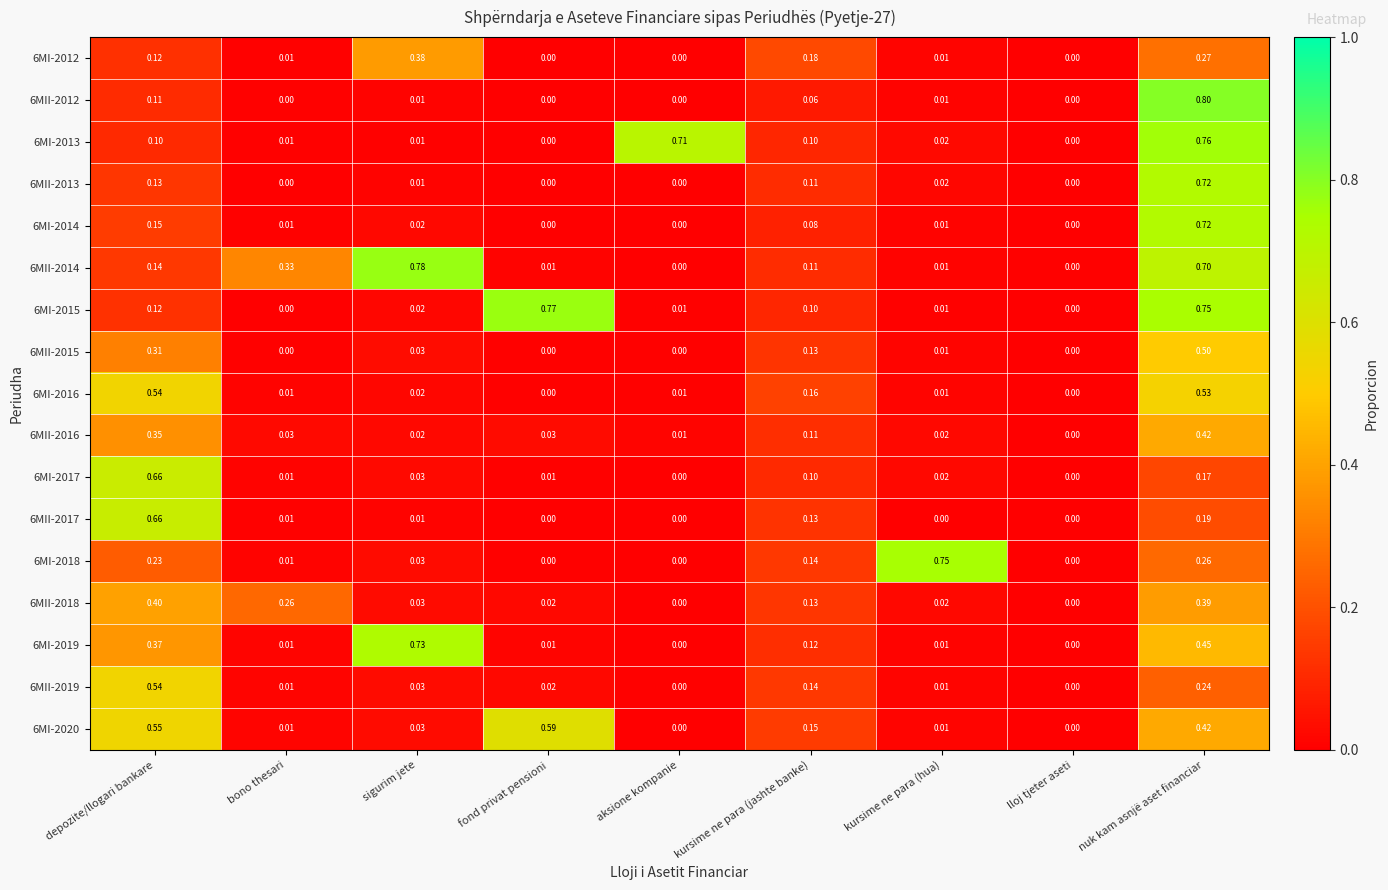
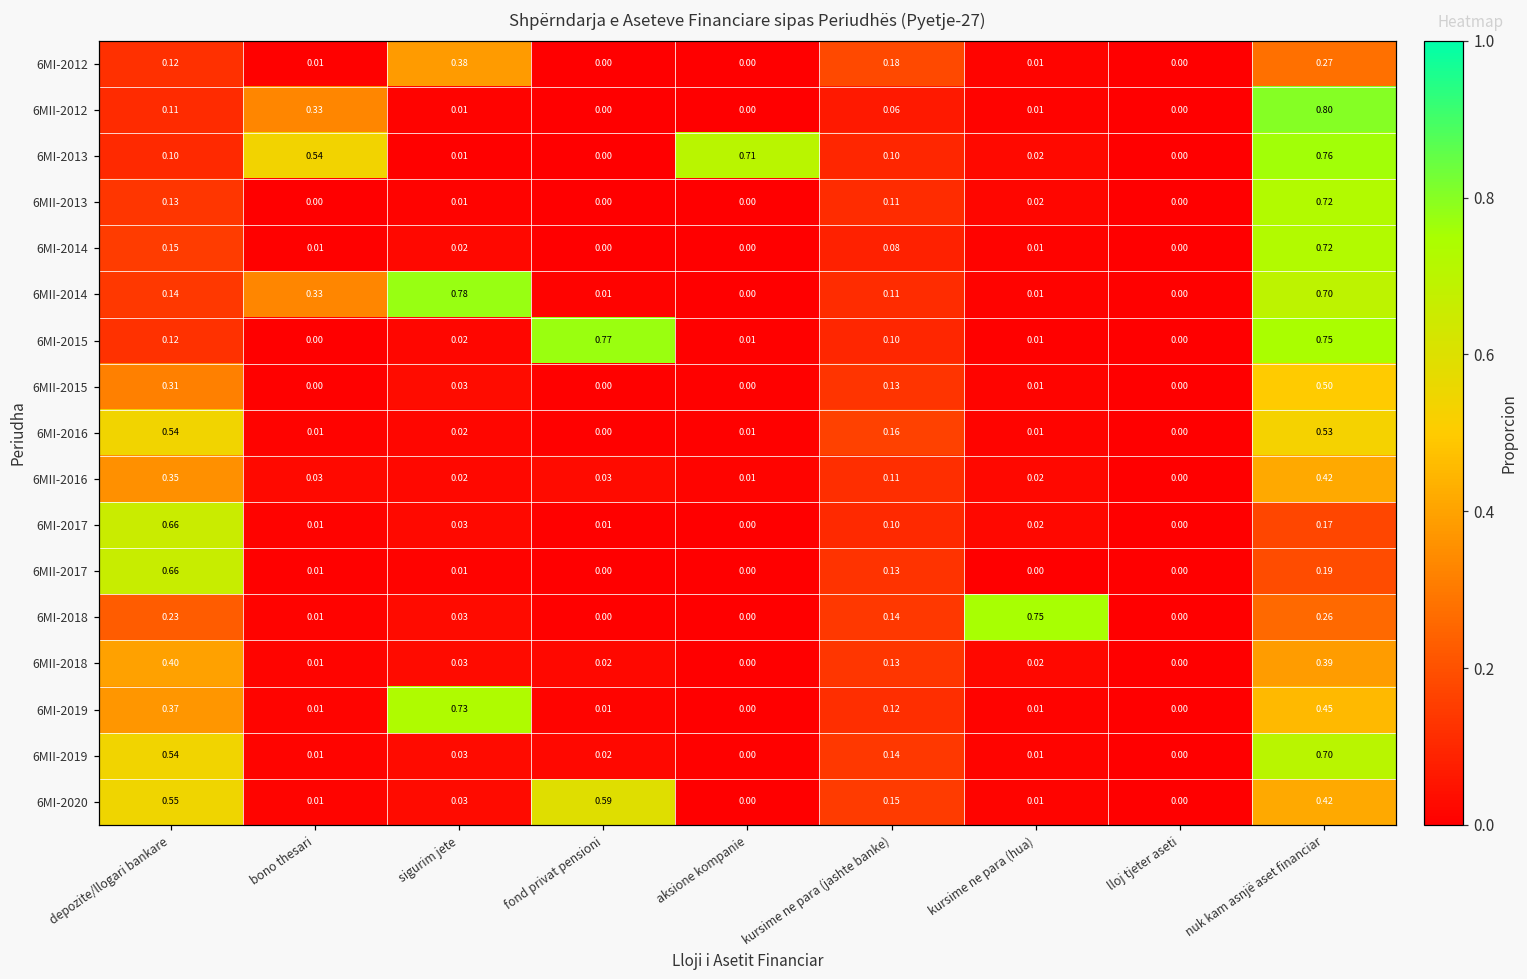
6MII-2012, bono thesari: 0.00 -> 0.33
6MI-2013, bono thesari: 0.01 -> 0.54
6MII-2018, bono thesari: 0.26 -> 0.01
6MII-2019, nuk kam asnjë aset financiar: 0.24 -> 0.70
